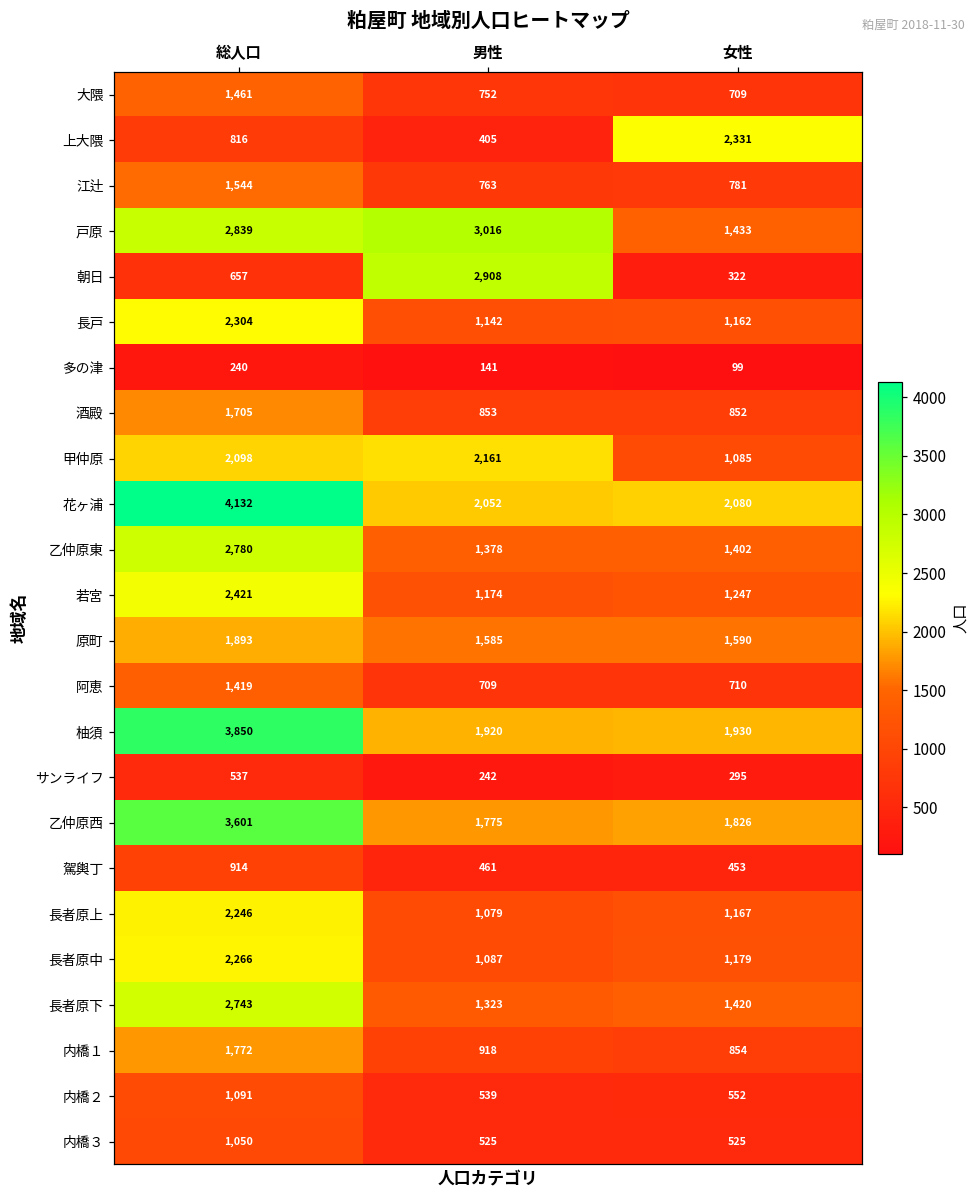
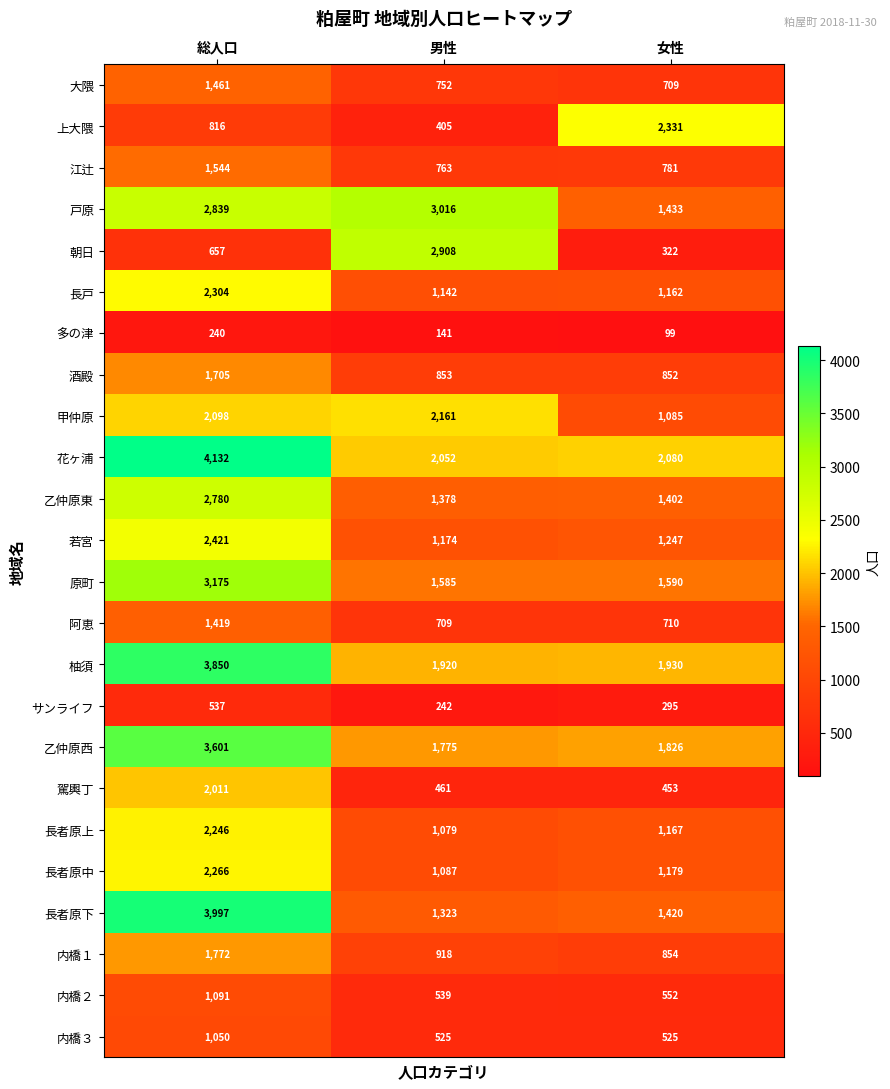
原町, 総人口: 1,893 -> 3,175
駕輿丁, 総人口: 914 -> 2,011
長者原下, 総人口: 2,743 -> 3,997
